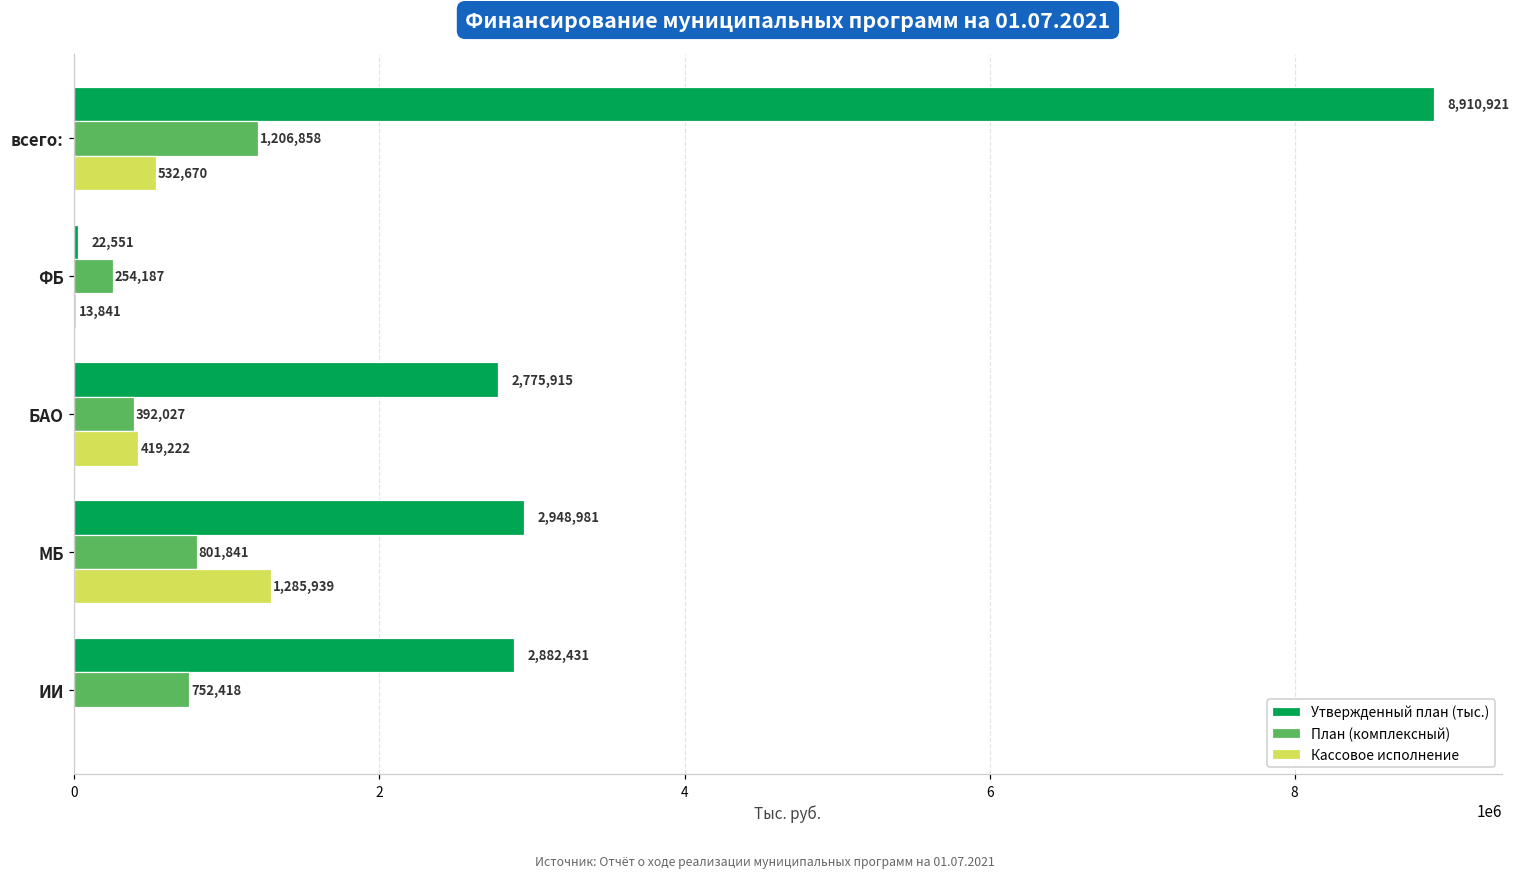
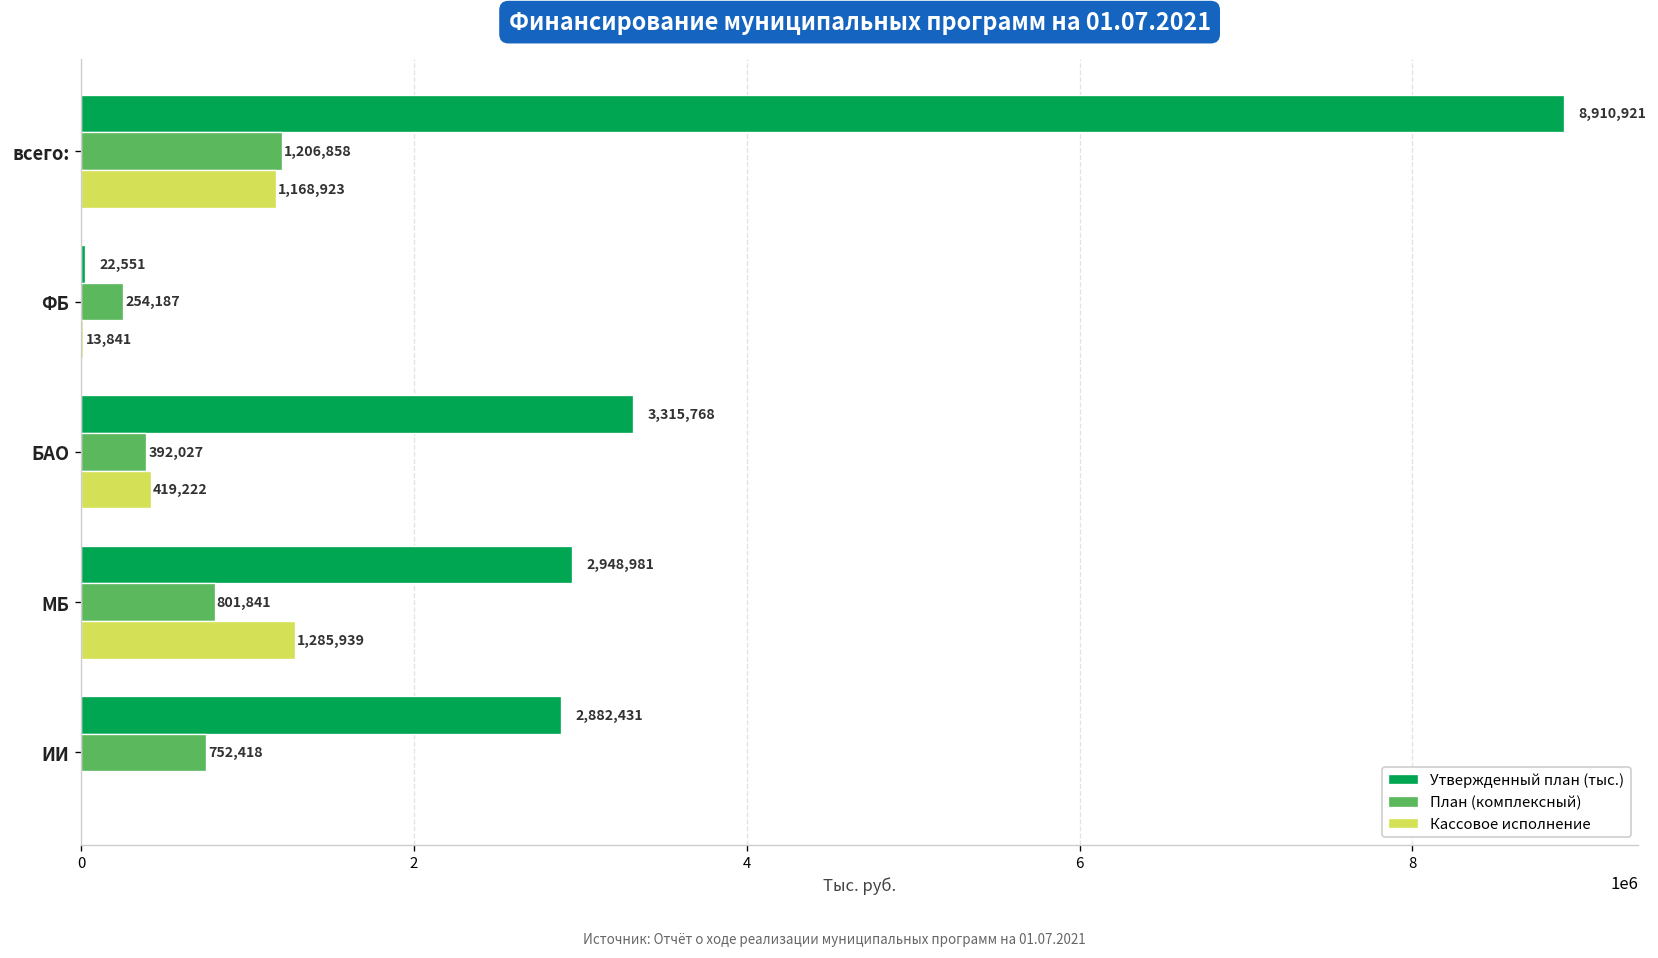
Кассовое исполнение, всего:: 532,670 -> 1,168,923
Утвержденный план (тыс.), БАО: 2,775,915 -> 3,315,768
